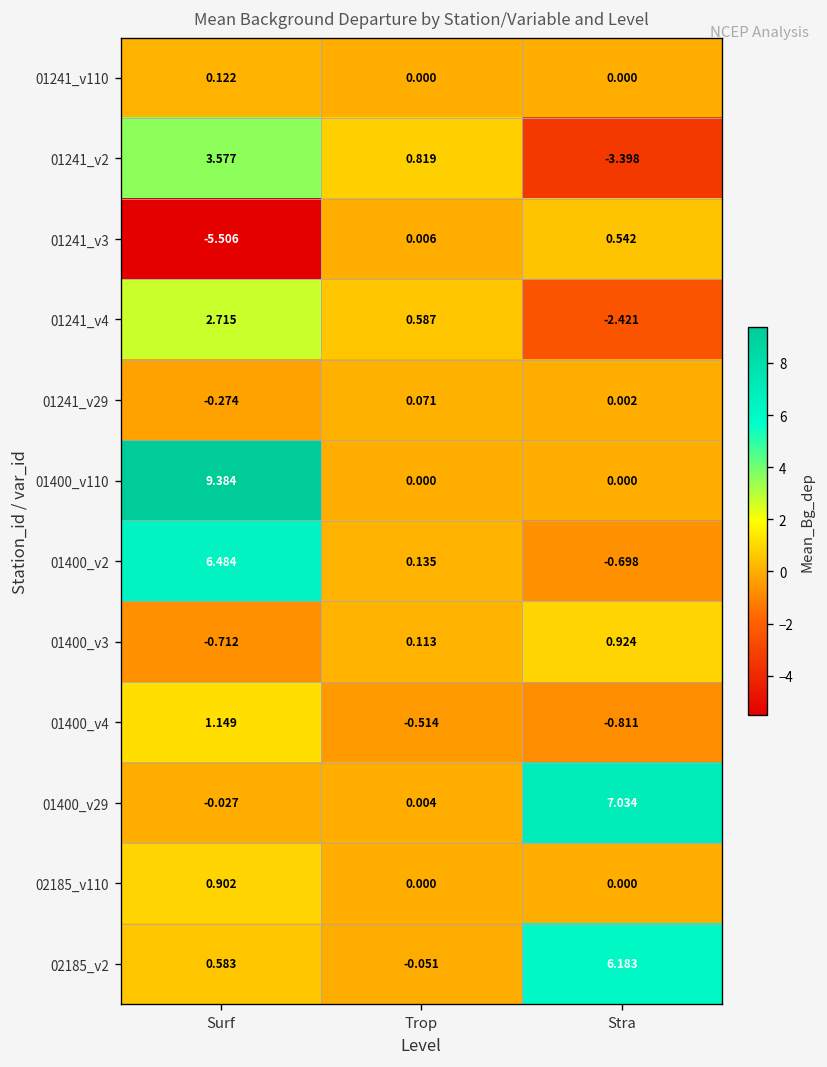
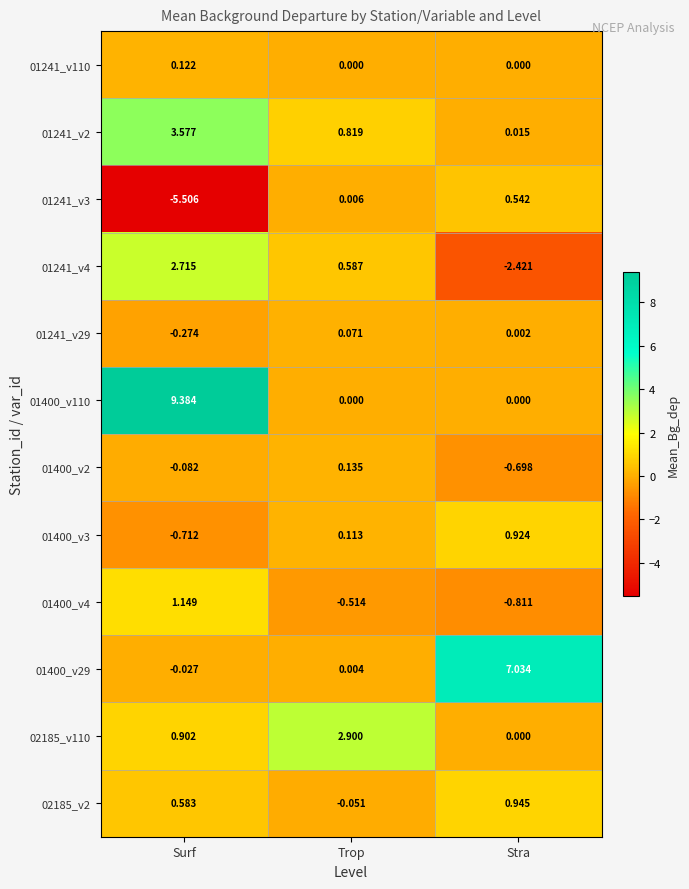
01241_v2, Stra: -3.398 -> 0.015
01400_v2, Surf: 6.484 -> -0.082
02185_v110, Trop: 0.000 -> 2.900
02185_v2, Stra: 6.183 -> 0.945
